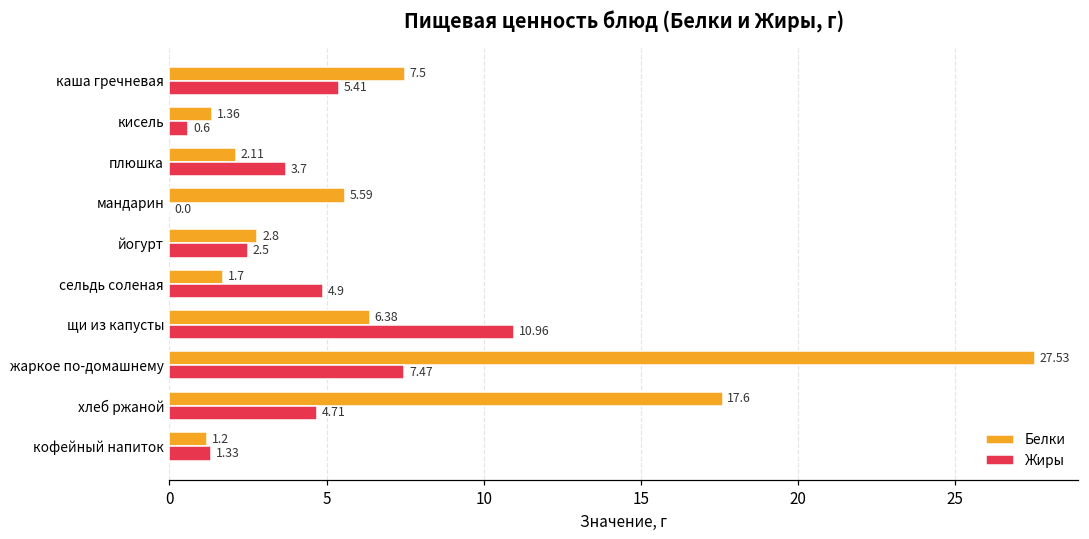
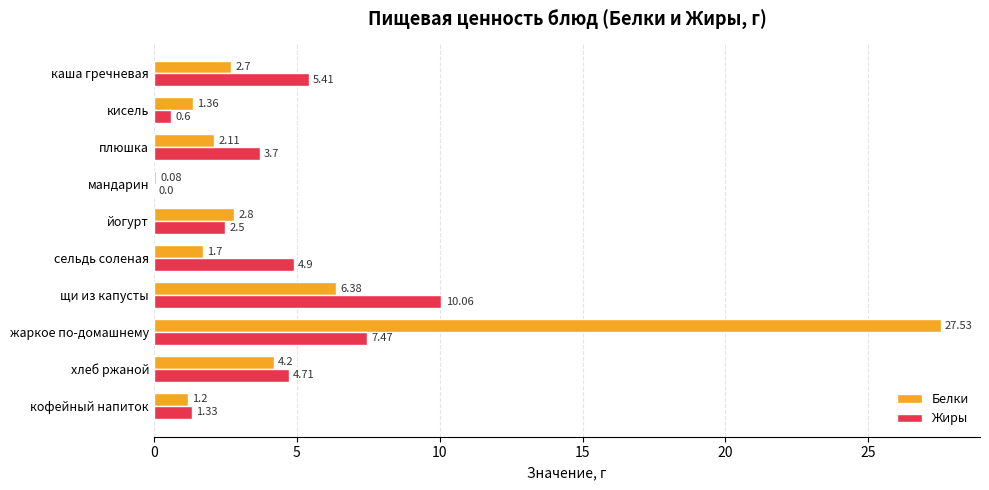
Белки, каша гречневая: 7.5 -> 2.7
Белки, мандарин: 5.59 -> 0.08
Жиры, щи из капусты: 10.96 -> 10.06
Белки, хлеб ржаной: 17.6 -> 4.2
